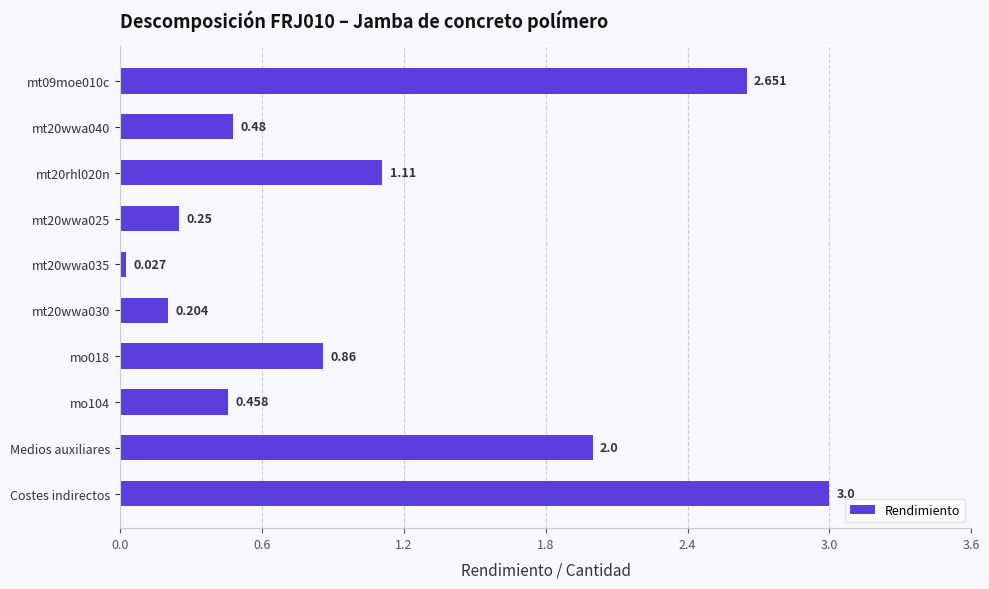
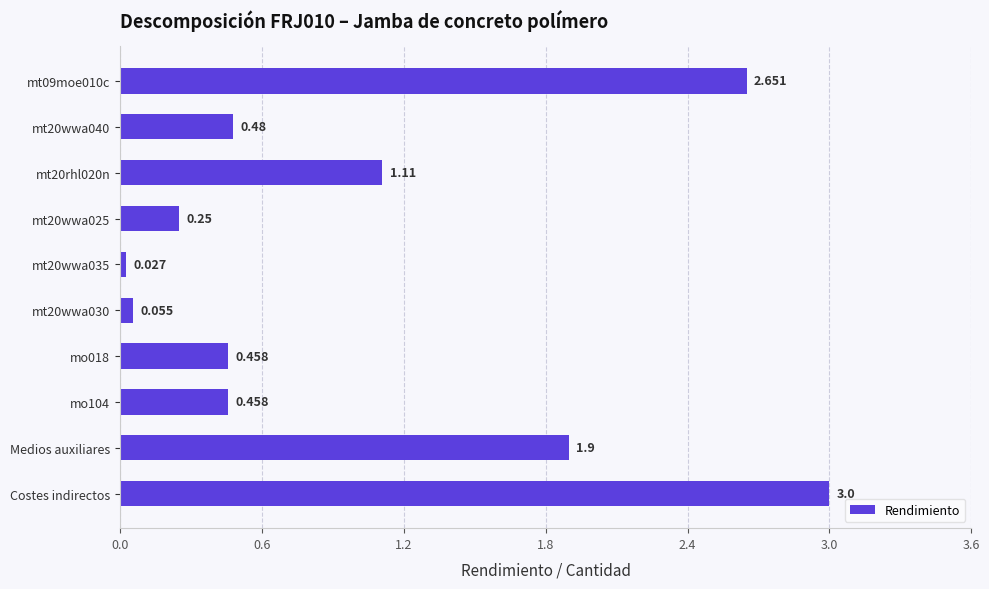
mt20wwa030: 0.204 -> 0.055
mo018: 0.86 -> 0.458
Medios auxiliares: 2.0 -> 1.9
